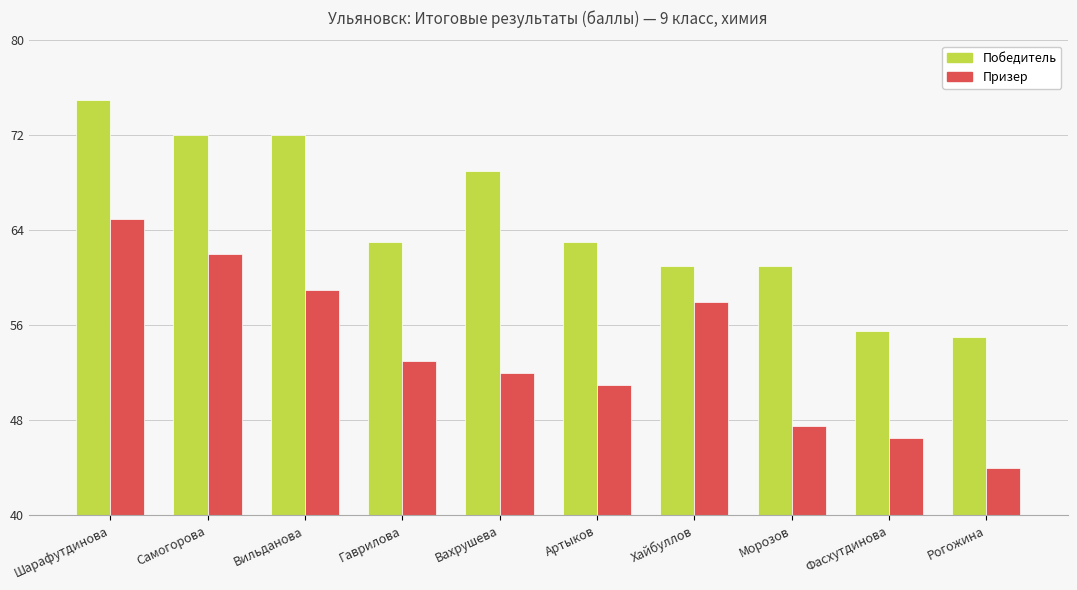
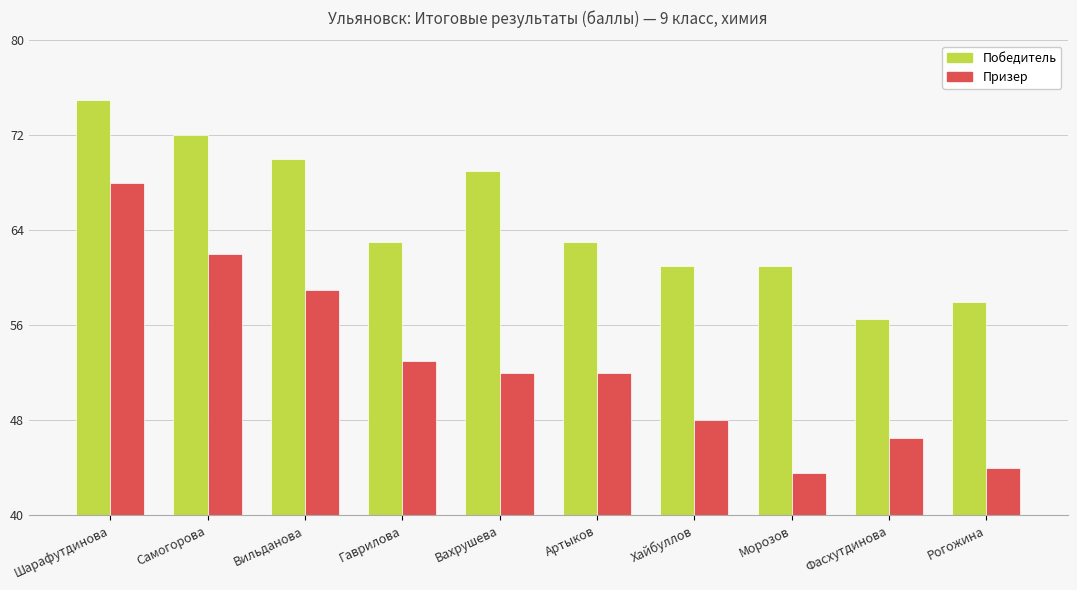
Призер, Шарафутдинова: 65 -> 68
Победитель, Вильданова: 72 -> 70
Призер, Артыков: 51 -> 52
Призер, Хайбуллов: 58 -> 48
Призер, Морозов: 47.5 -> 43.6
Победитель, Фасхутдинова: 55.5 -> 56.5
Победитель, Рогожина: 55 -> 58
